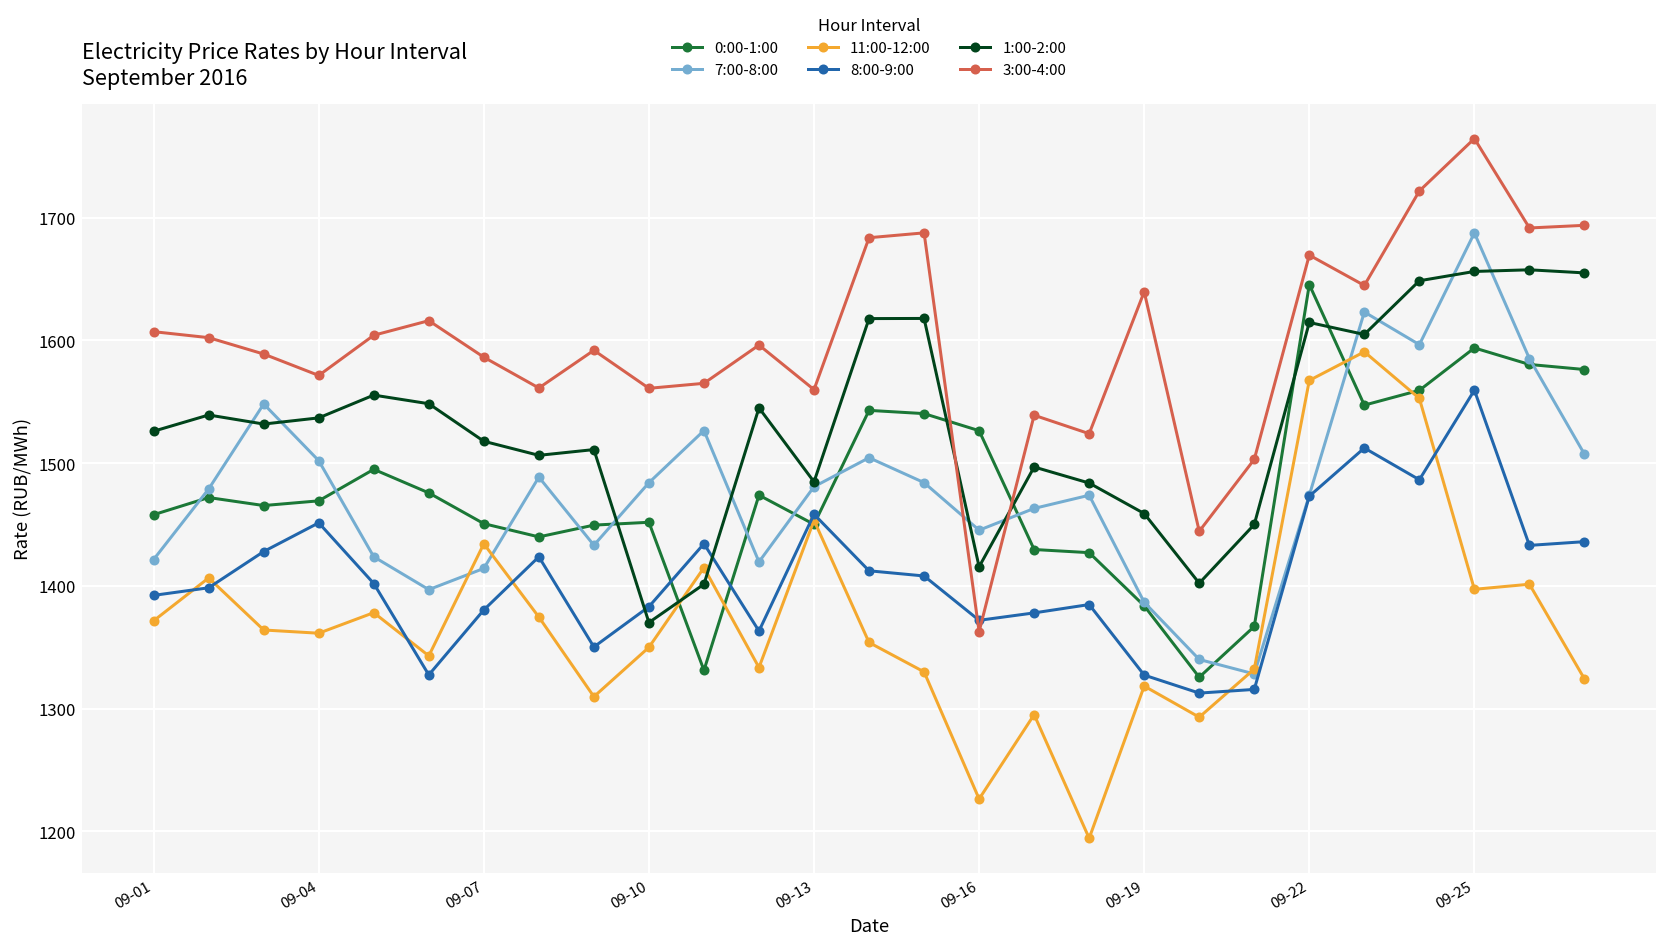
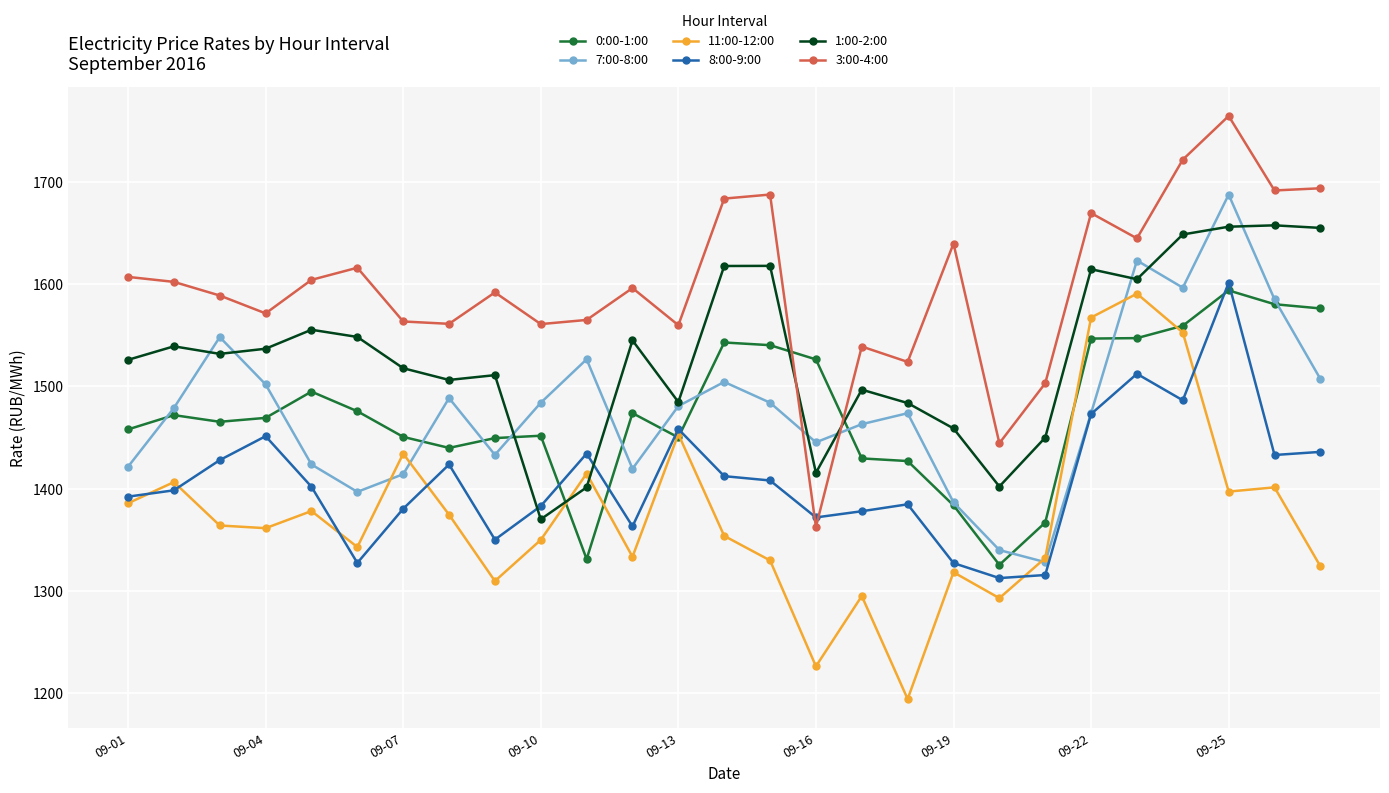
11:00-12:00, 09-01: 1372 -> 1386
3:00-4:00, 09-07: 1586 -> 1564
0:00-1:00, 09-22: 1646 -> 1547
8:00-9:00, 09-25: 1559 -> 1601
